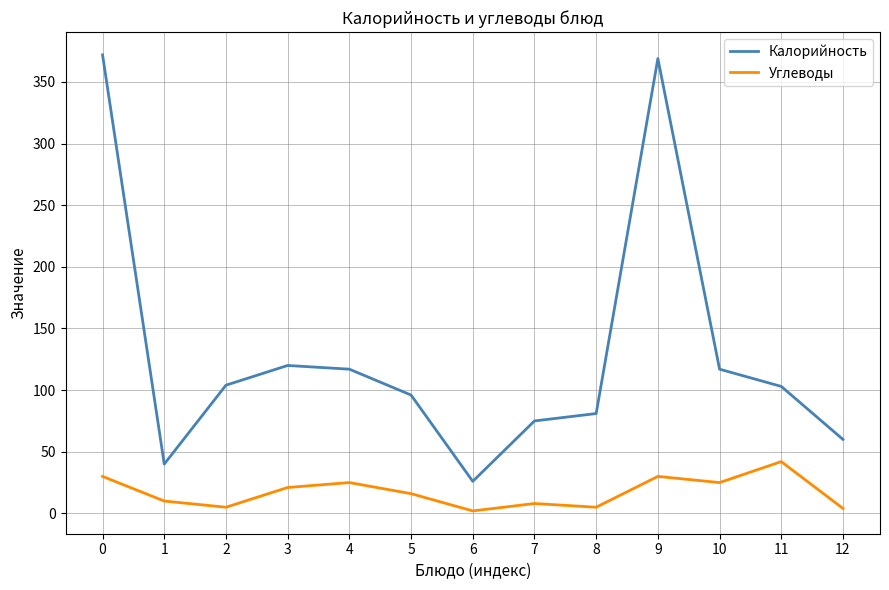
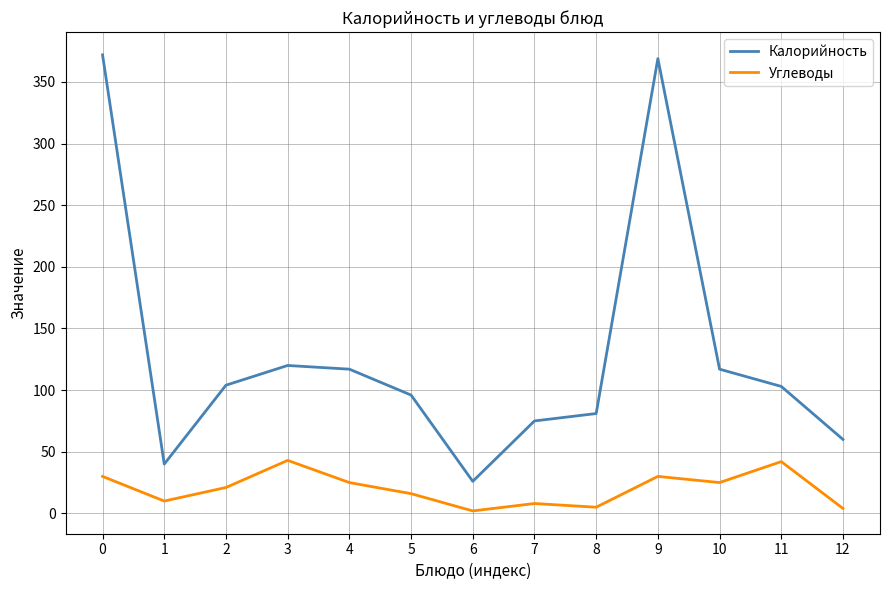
Углеводы, 2: 5 -> 21
Углеводы, 3: 21 -> 43
